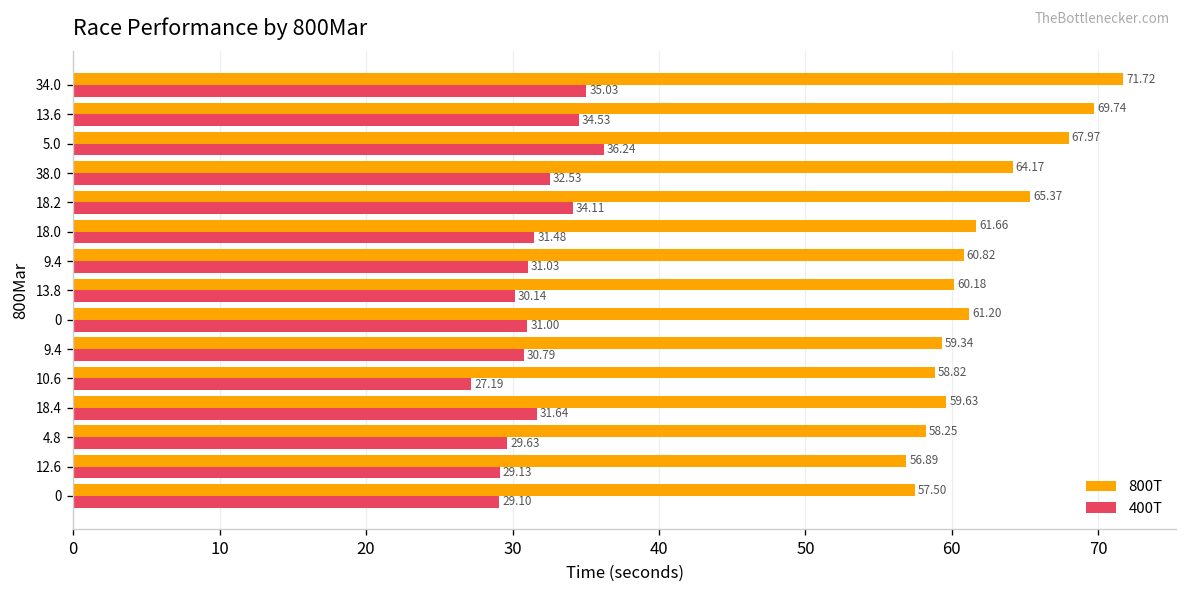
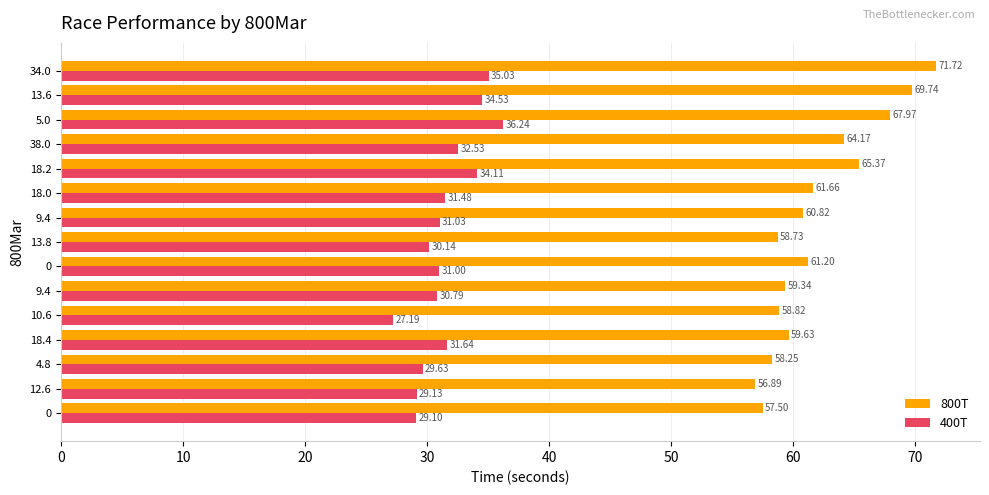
800T, 13.8: 60.18 -> 58.73
